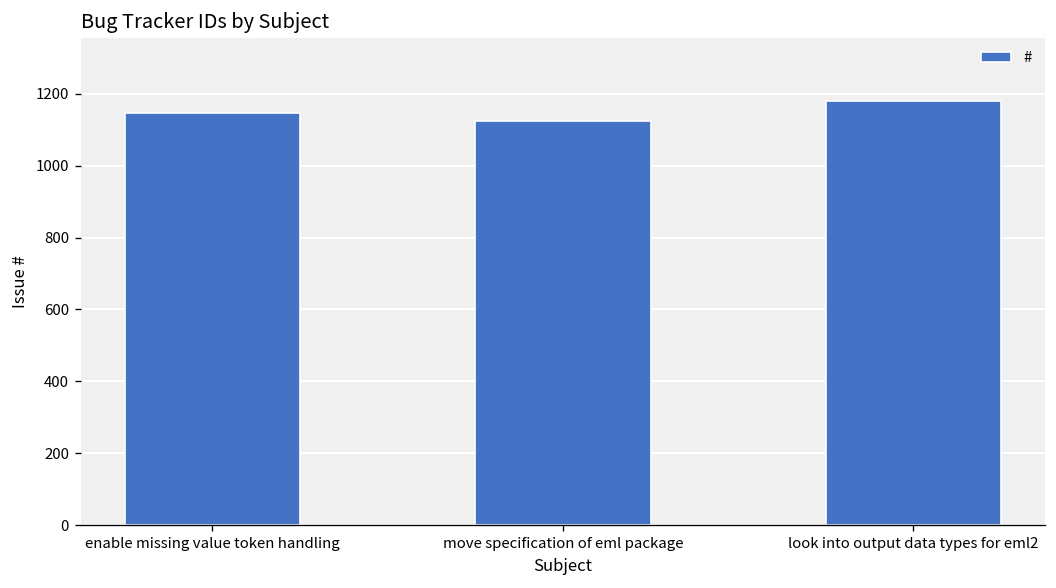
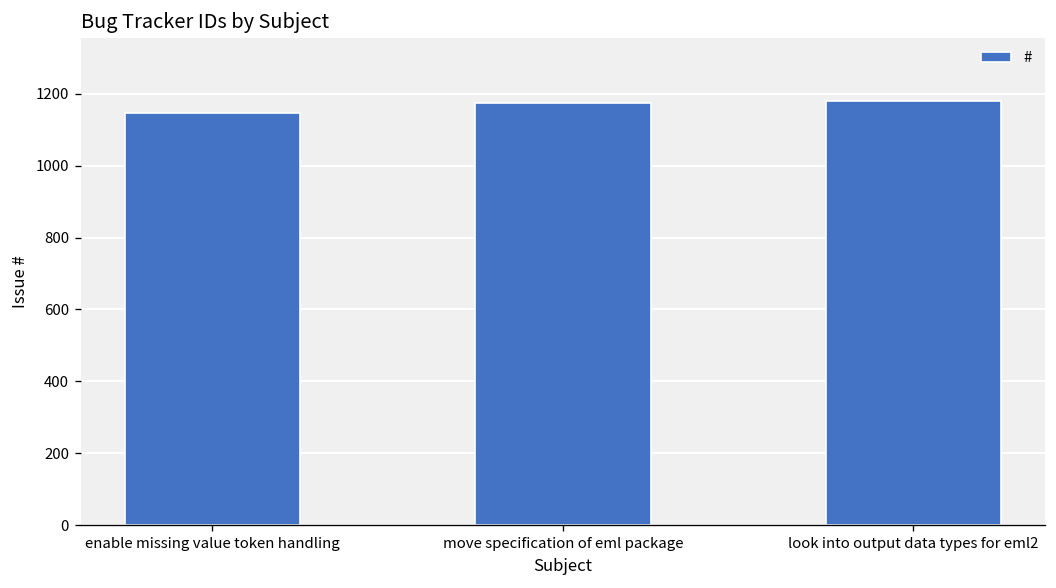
move specification of eml package: 1120 -> 1180
